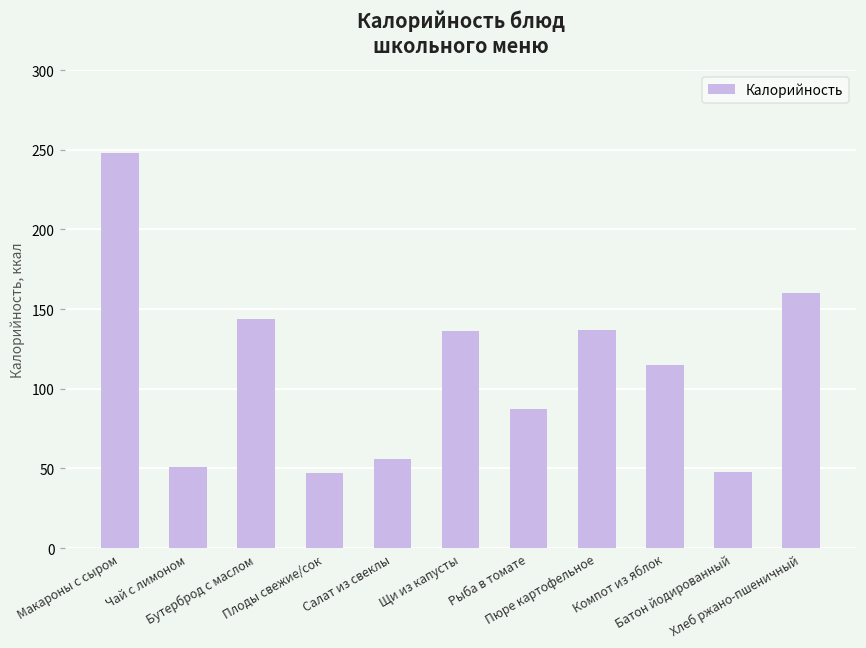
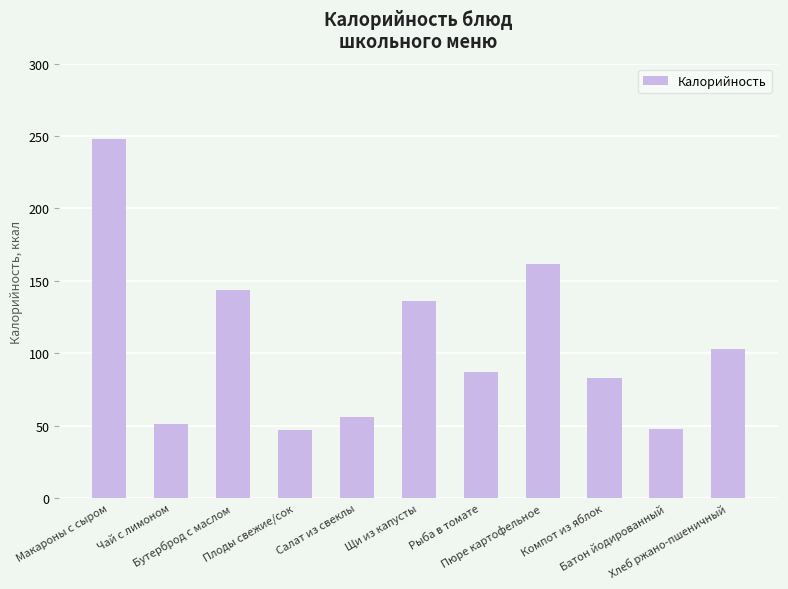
Пюре картофельное: 137 -> 162
Компот из яблок: 115 -> 83
Хлеб ржано-пшеничный: 160 -> 103
